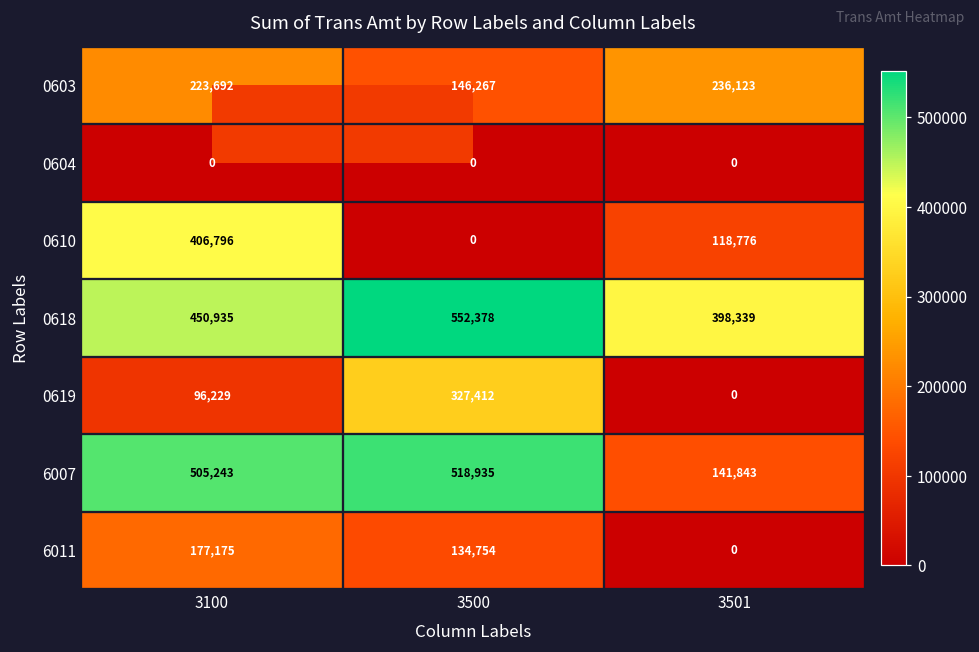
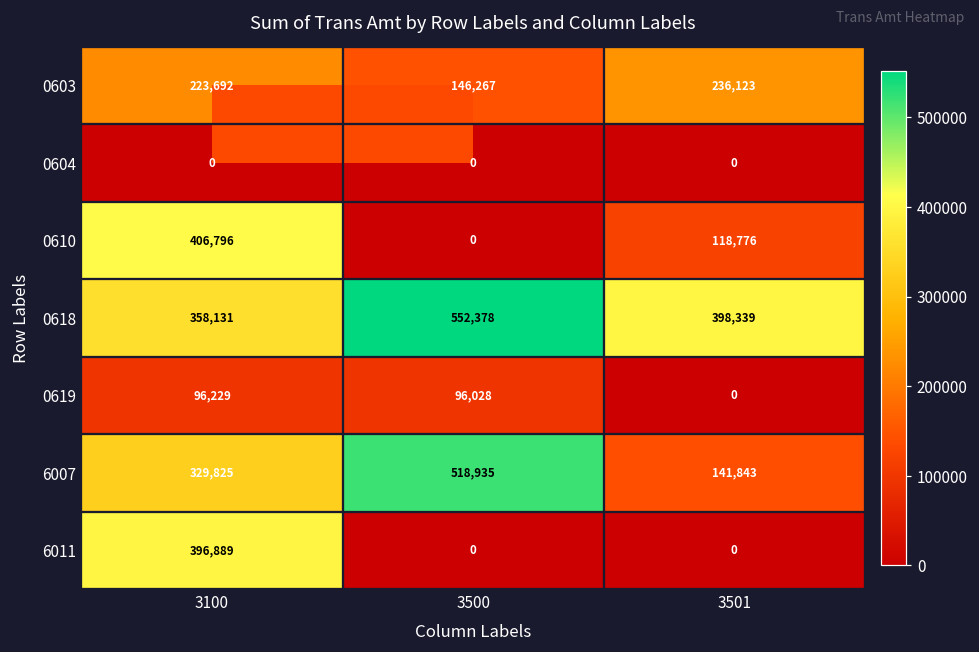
0618, 3100: 450,935 -> 358,131
0619, 3500: 327,412 -> 96,028
6007, 3100: 505,243 -> 329,825
6011, 3100: 177,175 -> 396,889
6011, 3500: 134,754 -> 0
